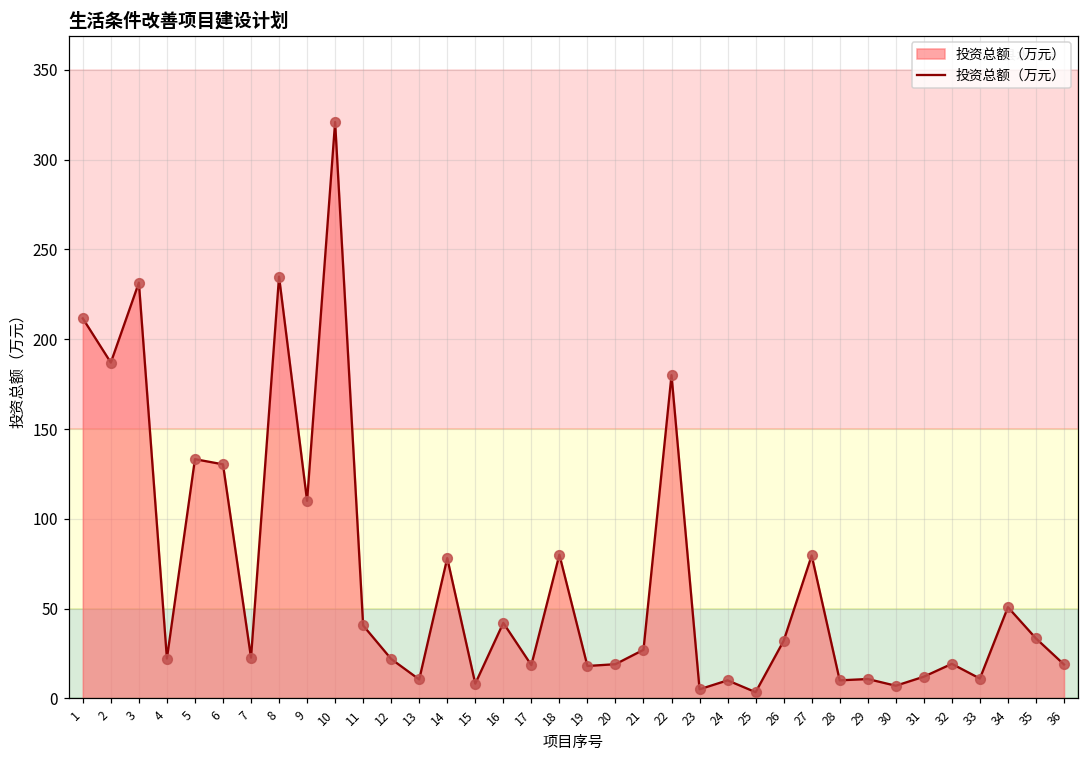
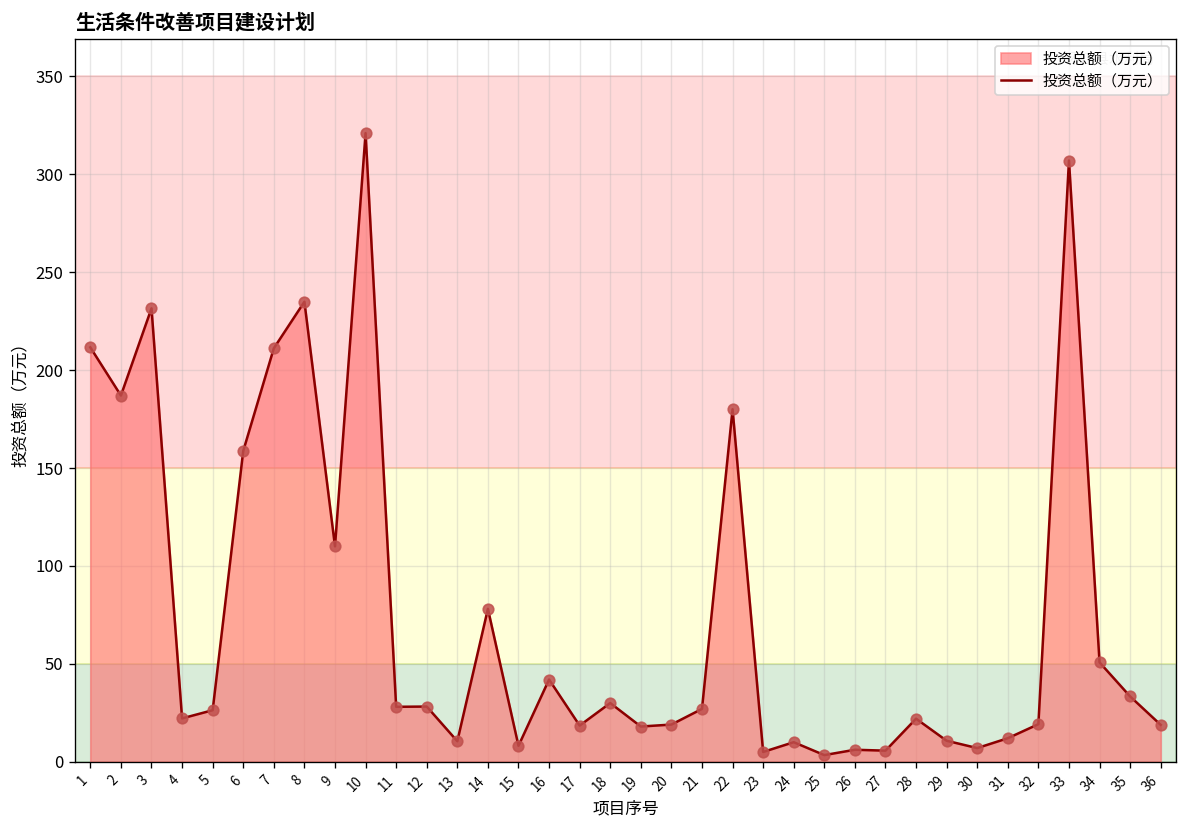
5: 133 -> 26
6: 130 -> 159
7: 23 -> 211
11: 41 -> 28
12: 22 -> 28
18: 80 -> 30
26: 32 -> 6
27: 80 -> 6
28: 10 -> 22
33: 11 -> 307
